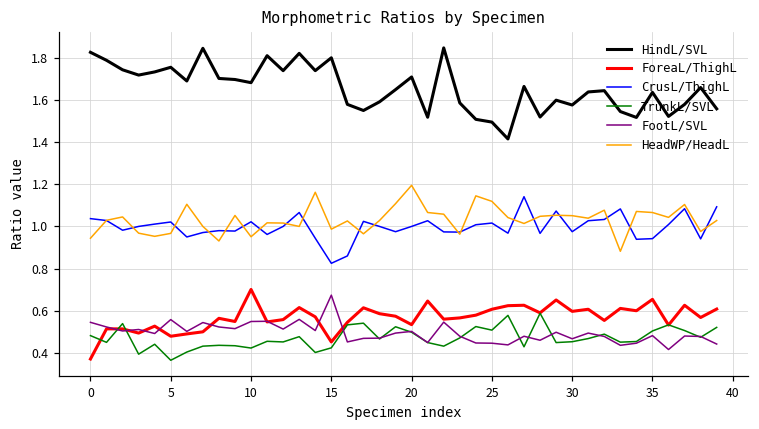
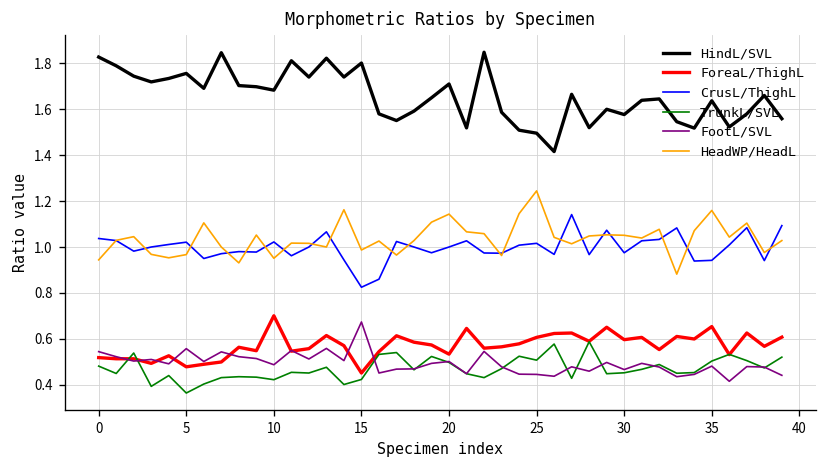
ForeaL/ThighL, 0: 0.37 -> 0.52
FootL/SVL, 10: 0.55 -> 0.49
HeadWP/HeadL, 20: 1.20 -> 1.14
HeadWP/HeadL, 25: 1.12 -> 1.24
HeadWP/HeadL, 35: 1.07 -> 1.16
